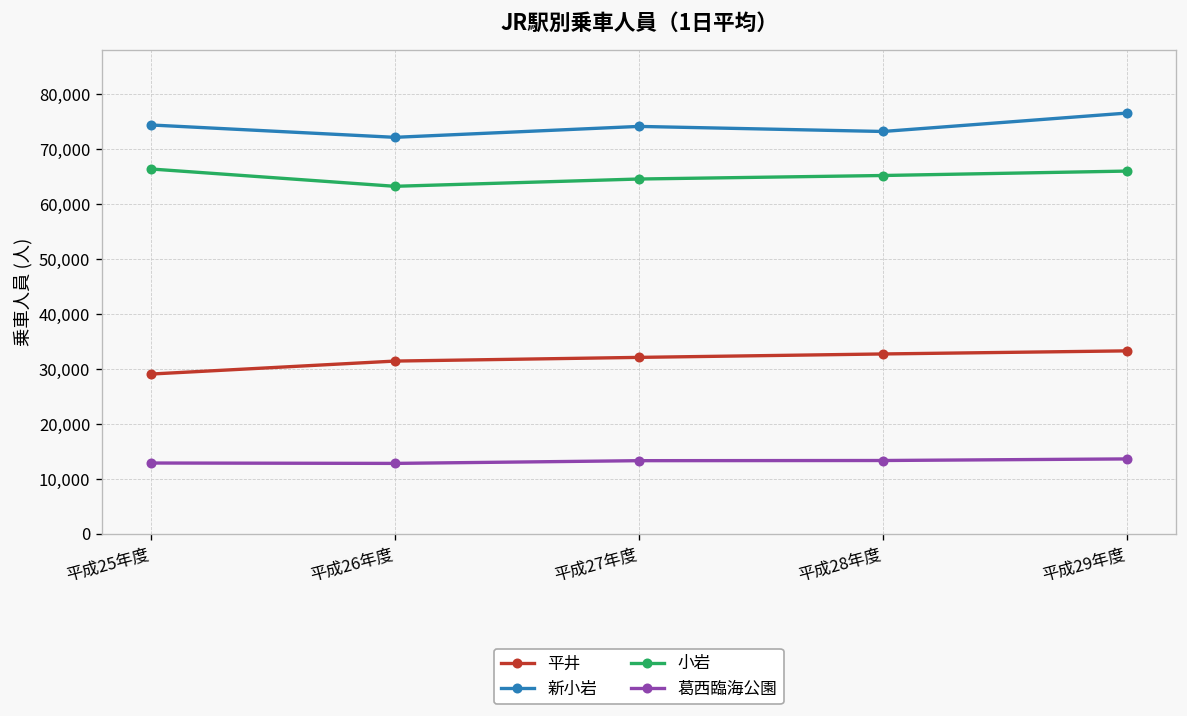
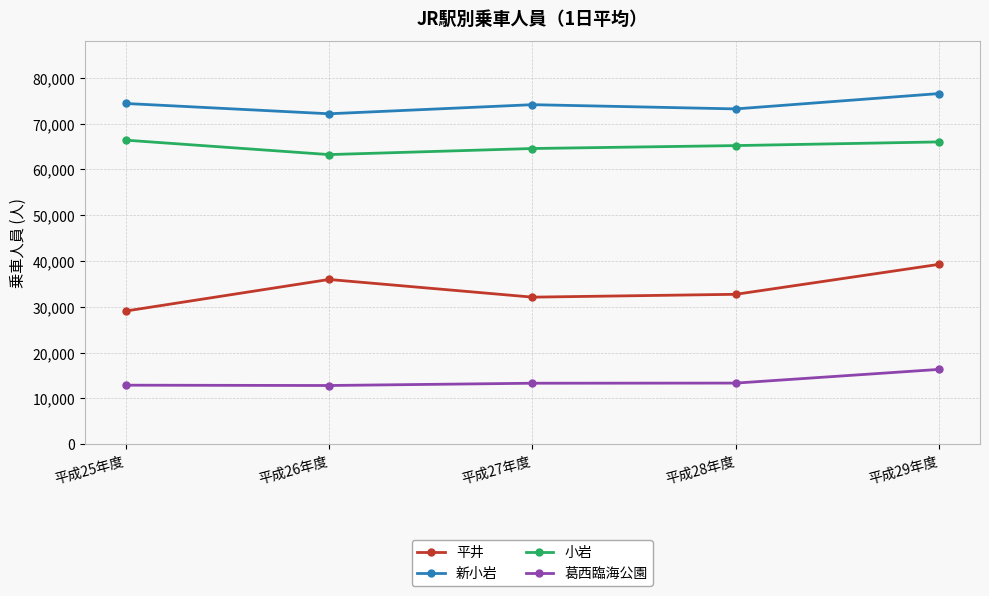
平井, 平成26年度: 31,000 -> 36,000
平井, 平成29年度: 33,000 -> 39,000
葛西臨海公園, 平成29年度: 14,000 -> 16,000
